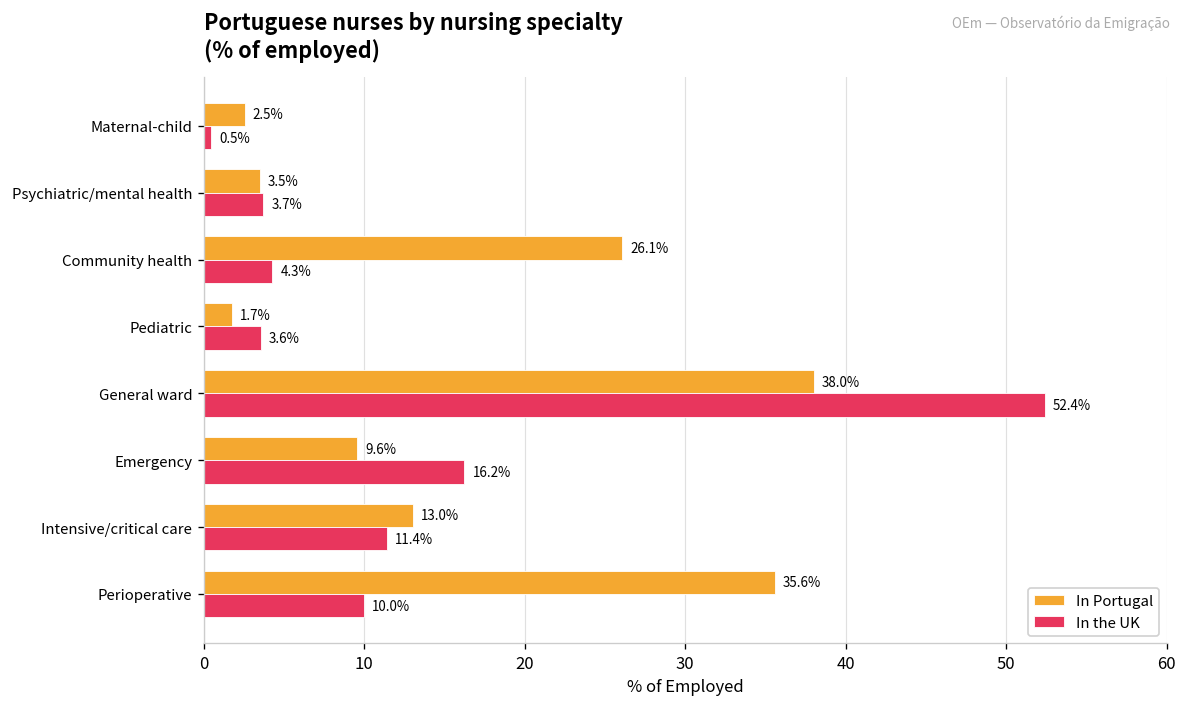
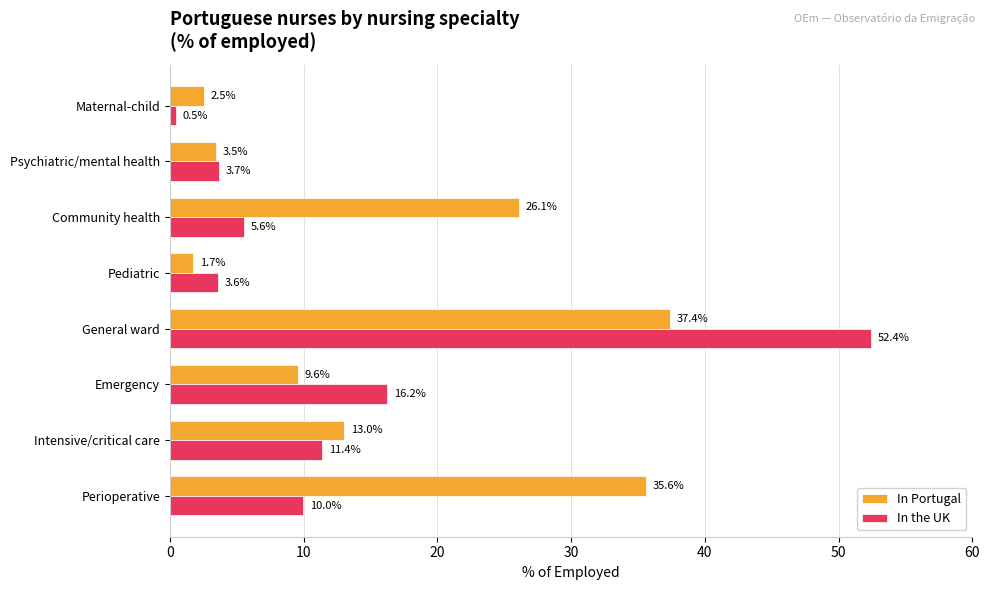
In the UK, Community health: 4.3% -> 5.6%
In Portugal, General ward: 38.0% -> 37.4%
